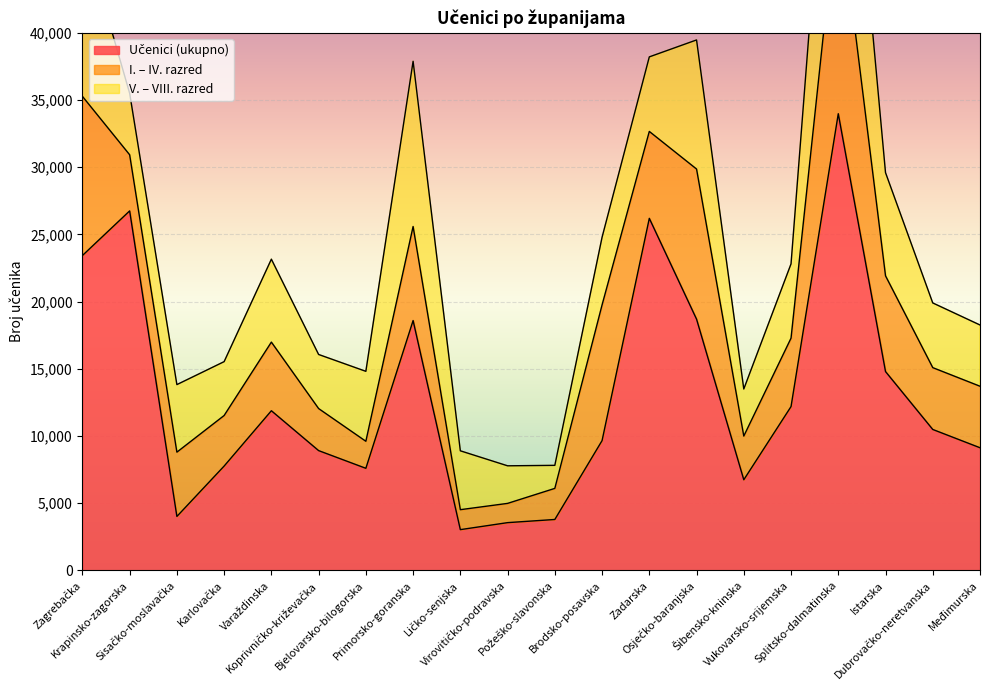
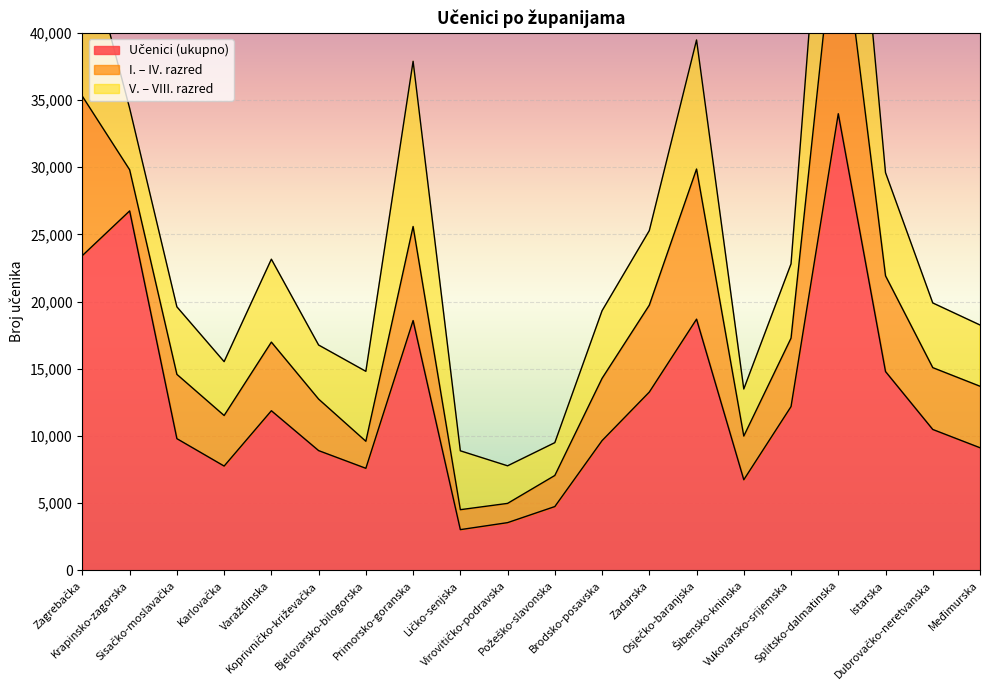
I. – IV. razred, Krapinsko-zagorska: 4,200 -> 3,100
Učenici (ukupno), Sisačko-moslavačka: 4,000 -> 9,800
I. – IV. razred, Koprivničko-križevačka: 3,100 -> 3,800
Učenici (ukupno), Požeško-slavonska: 3,800 -> 4,800
V. – VIII. razred, Požeško-slavonska: 1,700 -> 2,400
I. – IV. razred, Brodsko-posavska: 10,100 -> 4,600
Učenici (ukupno), Zadarska: 26,200 -> 13,300
